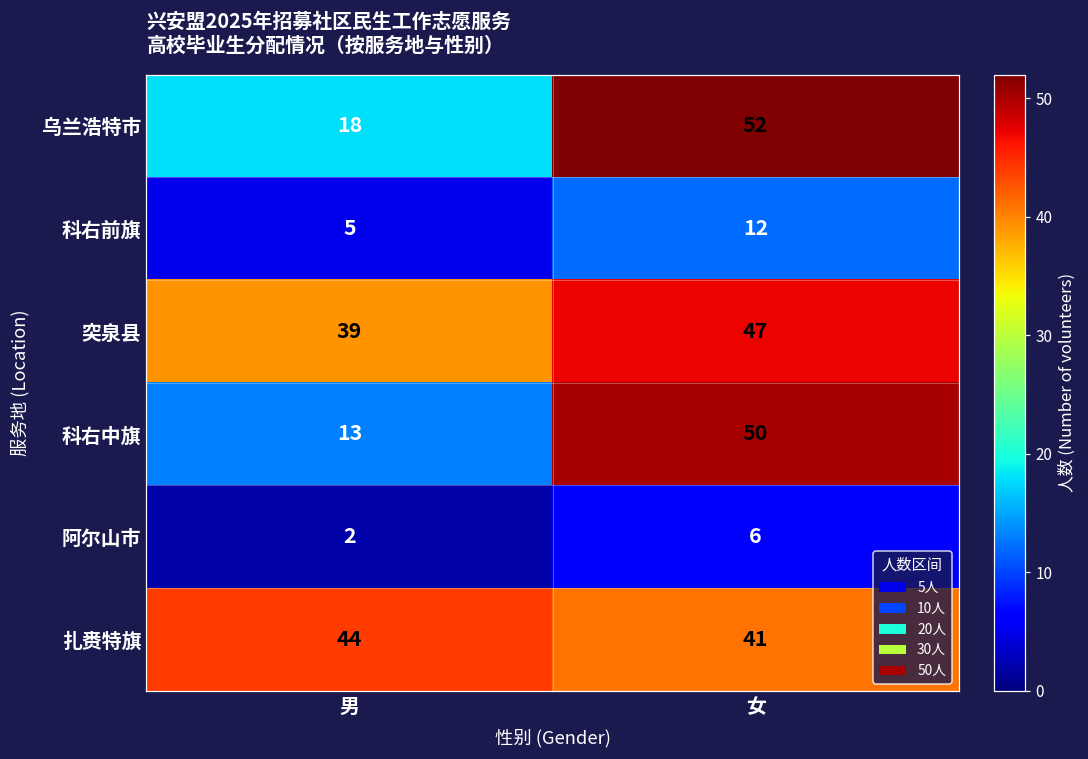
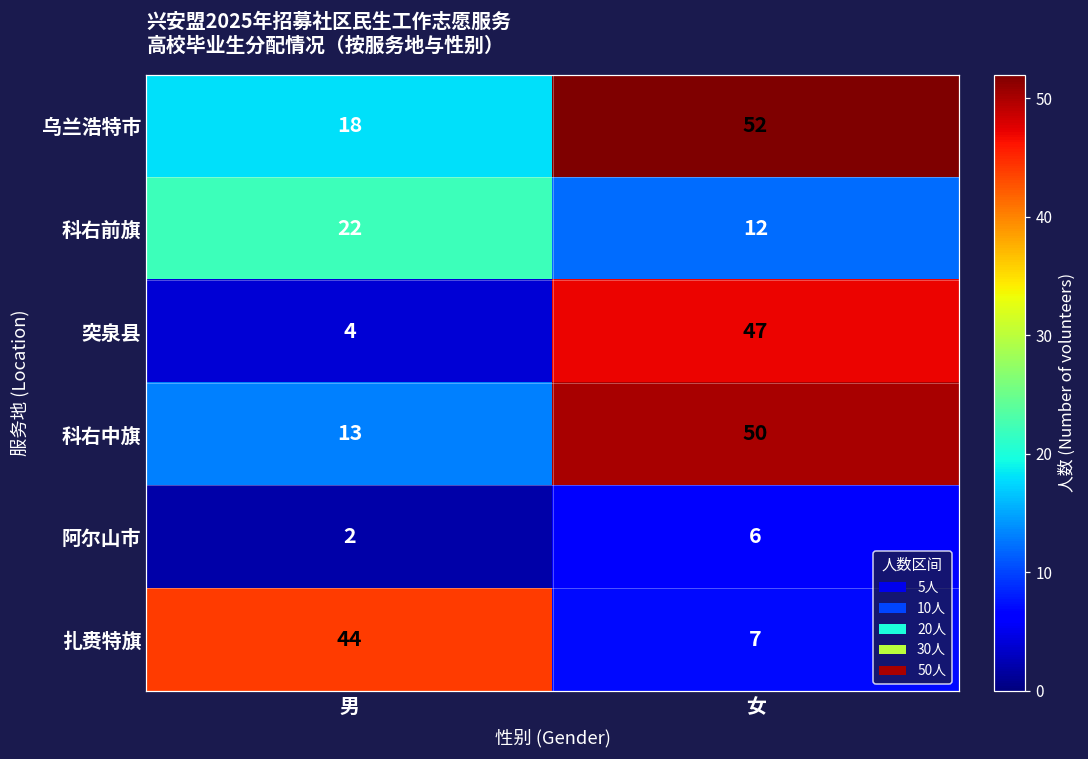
科右前旗, 男: 5 -> 22
突泉县, 男: 39 -> 4
扎赉特旗, 女: 41 -> 7
